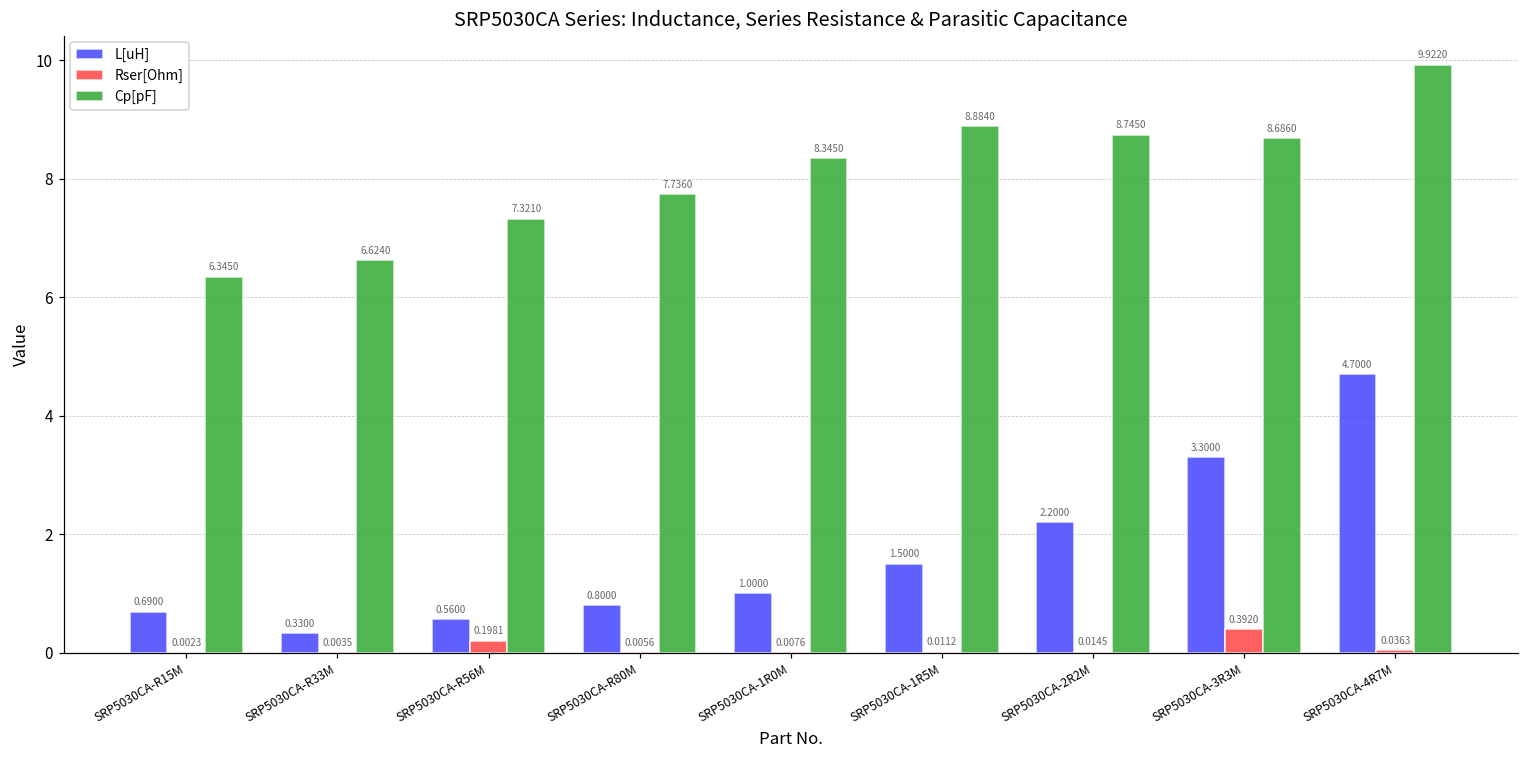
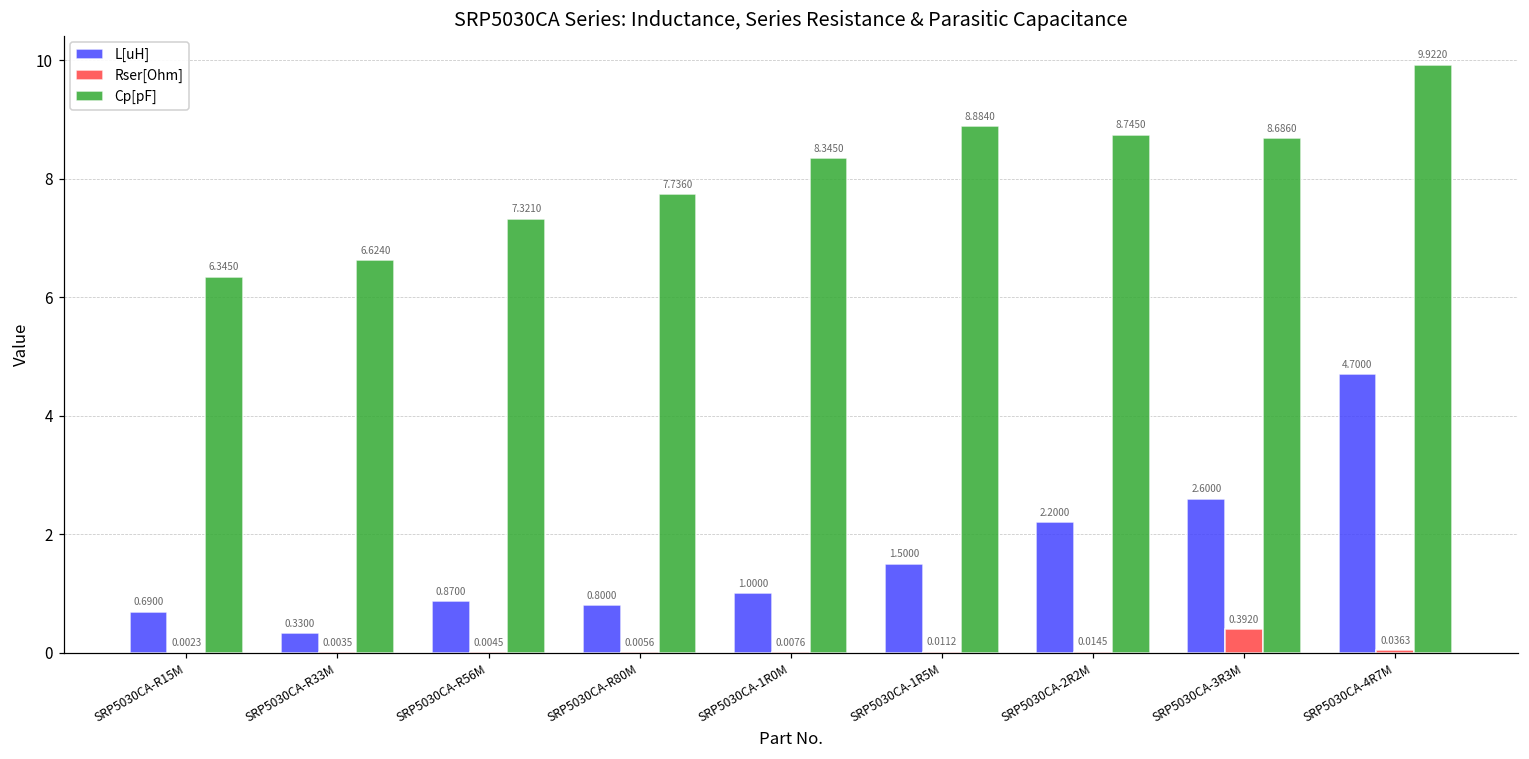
L[uH], SRP5030CA-R56M: 0.5600 -> 0.8700
Rser[Ohm], SRP5030CA-R56M: 0.1981 -> 0.0045
L[uH], SRP5030CA-3R3M: 3.3000 -> 2.6000
